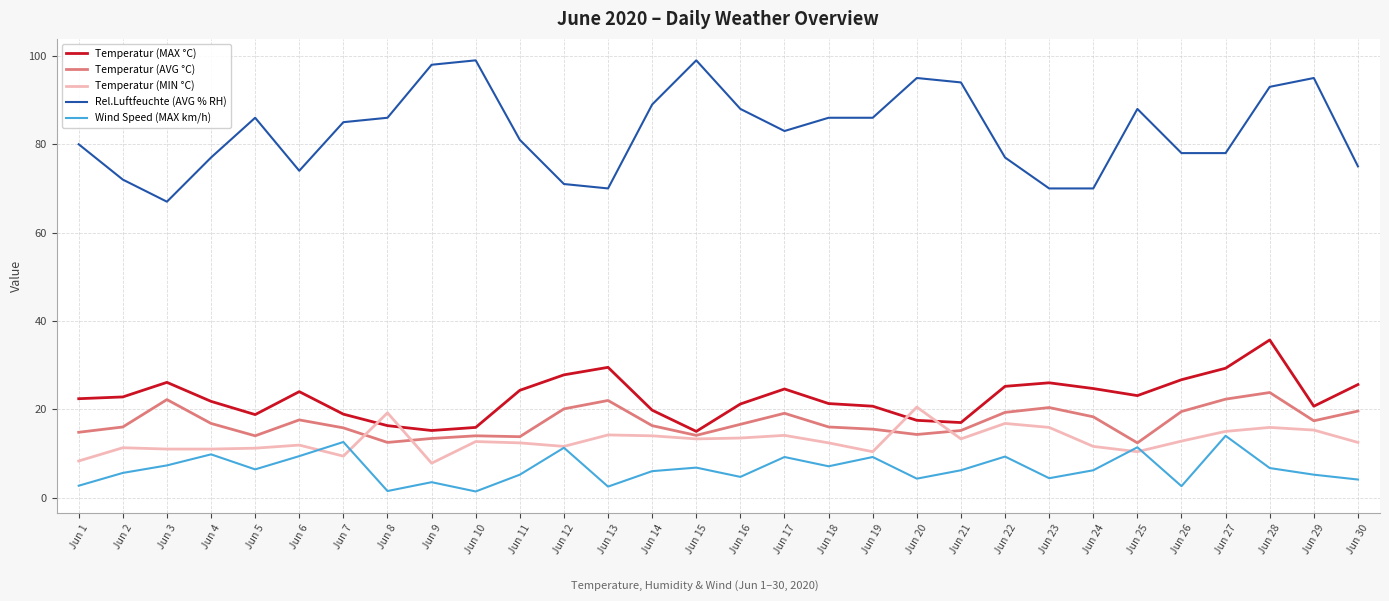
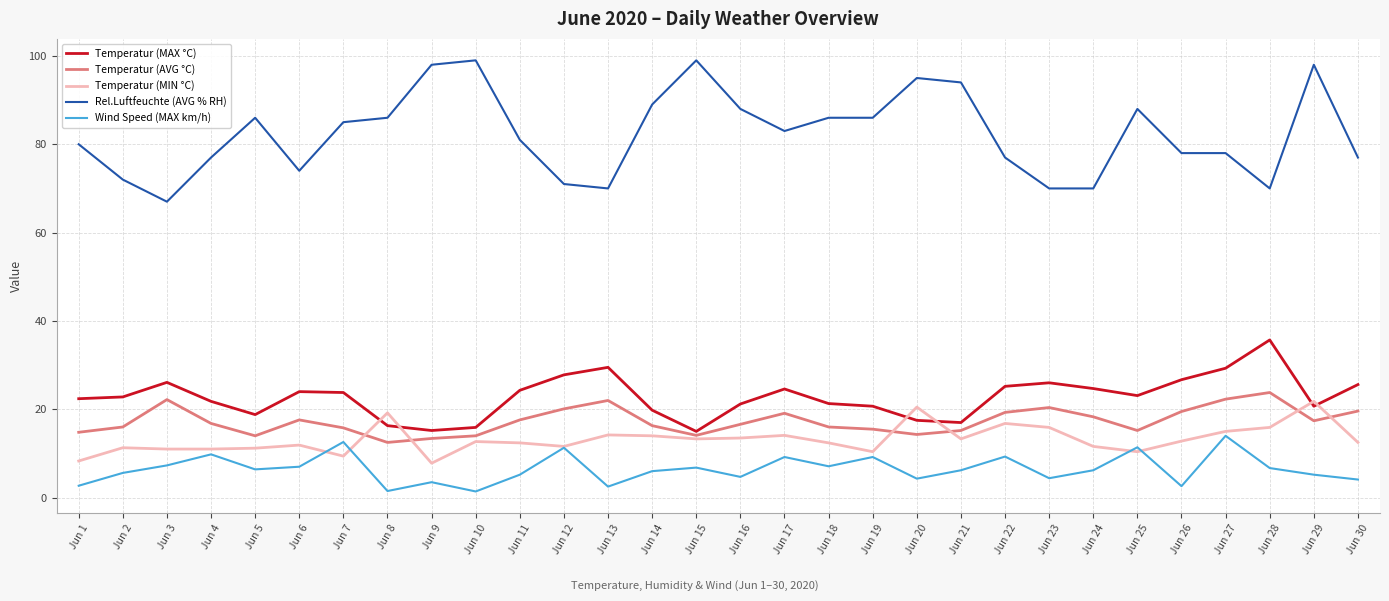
Wind Speed (MAX km/h), Jun 6: 9 -> 7
Temperatur (MAX °C), Jun 7: 19 -> 24
Temperatur (AVG °C), Jun 11: 14 -> 18
Temperatur (AVG °C), Jun 25: 12 -> 15
Rel.Luftfeuchte (AVG % RH), Jun 28: 93 -> 70
Temperatur (MIN °C), Jun 29: 15 -> 22
Rel.Luftfeuchte (AVG % RH), Jun 29: 95 -> 98
Rel.Luftfeuchte (AVG % RH), Jun 30: 75 -> 77
